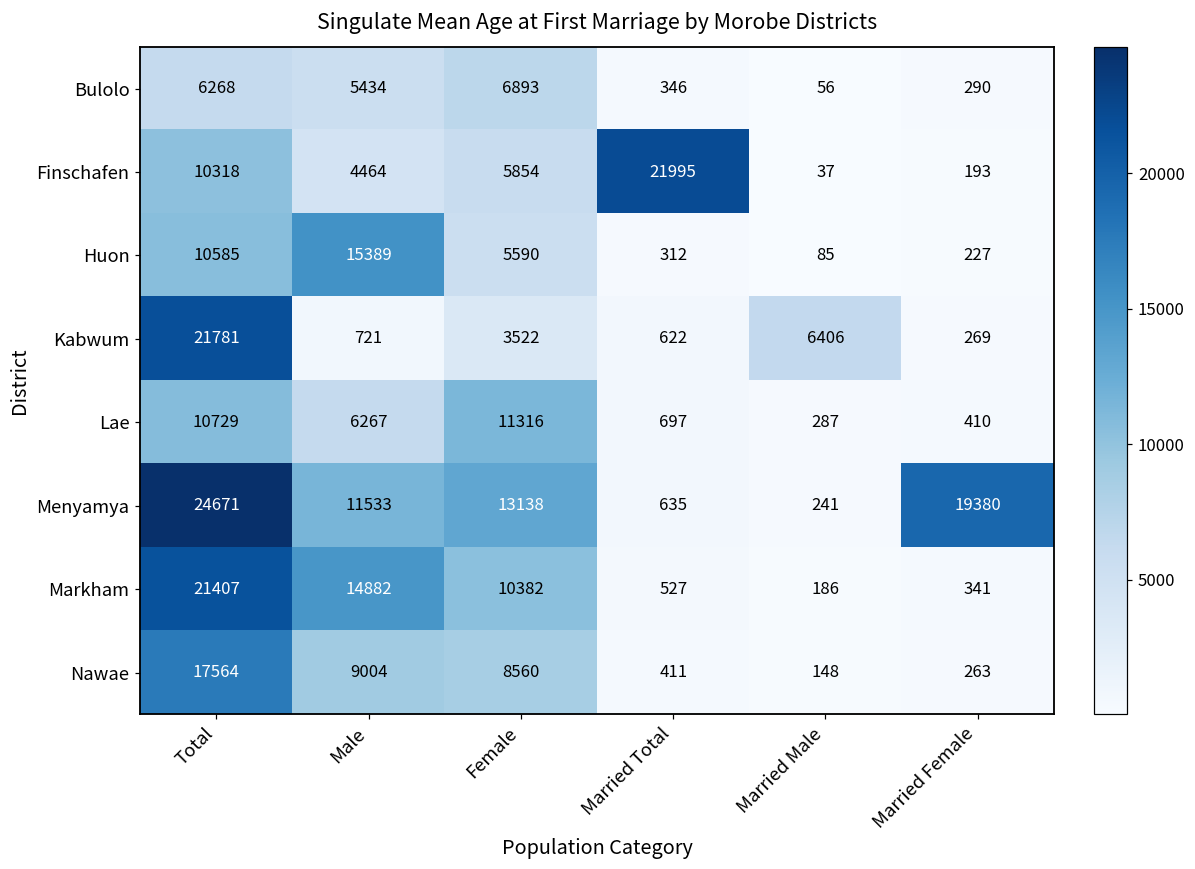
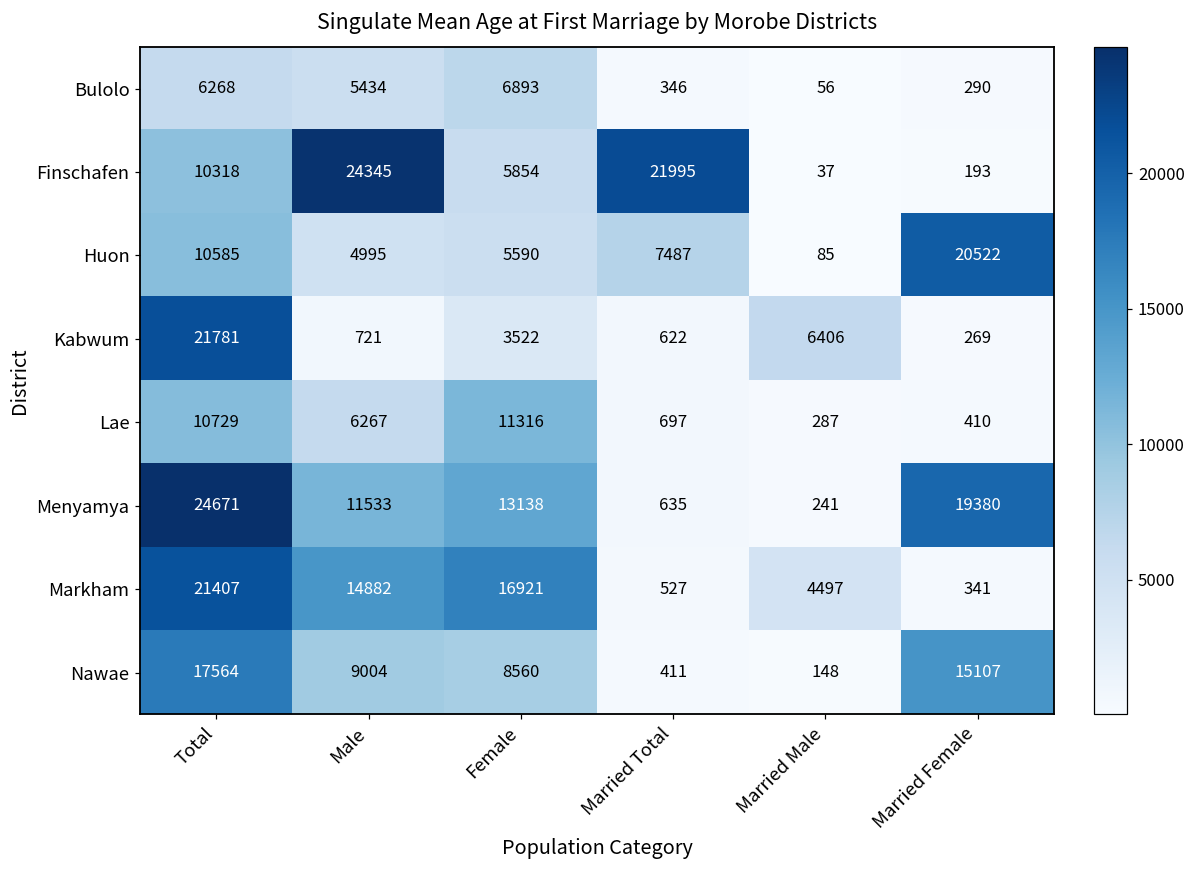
Finschafen, Male: 4464 -> 24345
Huon, Male: 15389 -> 4995
Huon, Married Total: 312 -> 7487
Huon, Married Female: 227 -> 20522
Markham, Female: 10382 -> 16921
Markham, Married Male: 186 -> 4497
Nawae, Married Female: 263 -> 15107
